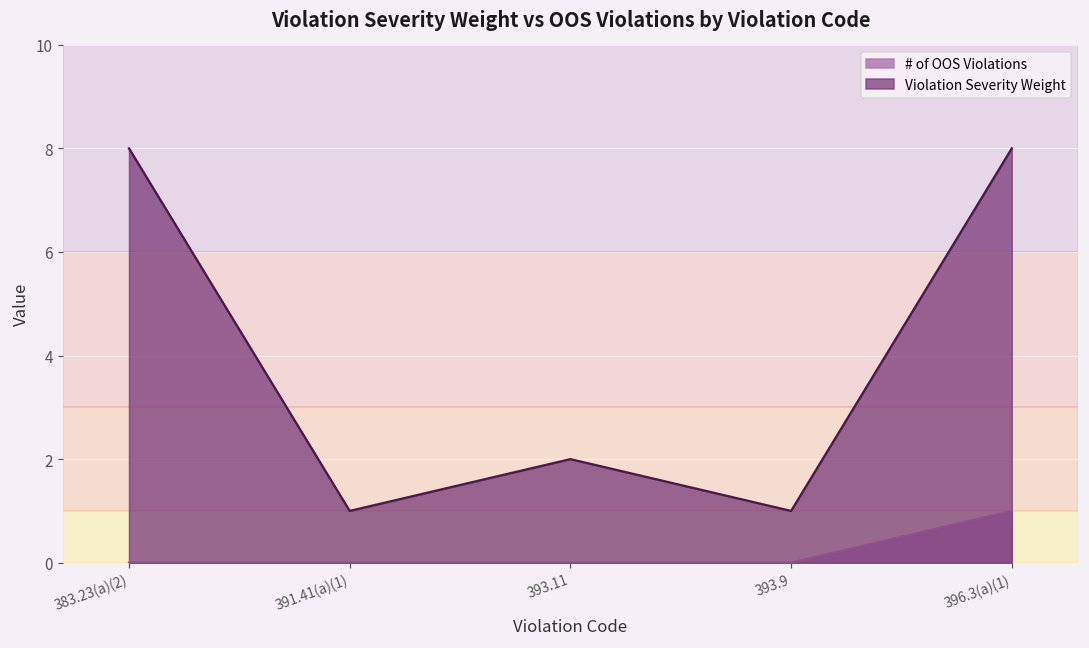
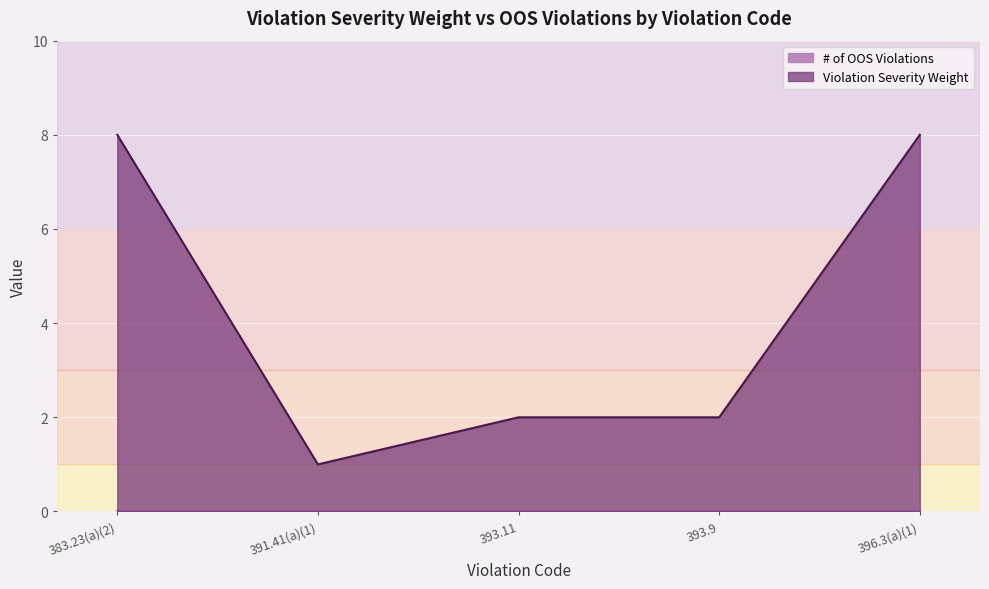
Violation Severity Weight, 393.9: 1 -> 2
# of OOS Violations, 396.3(a)(1): 1 -> 0
